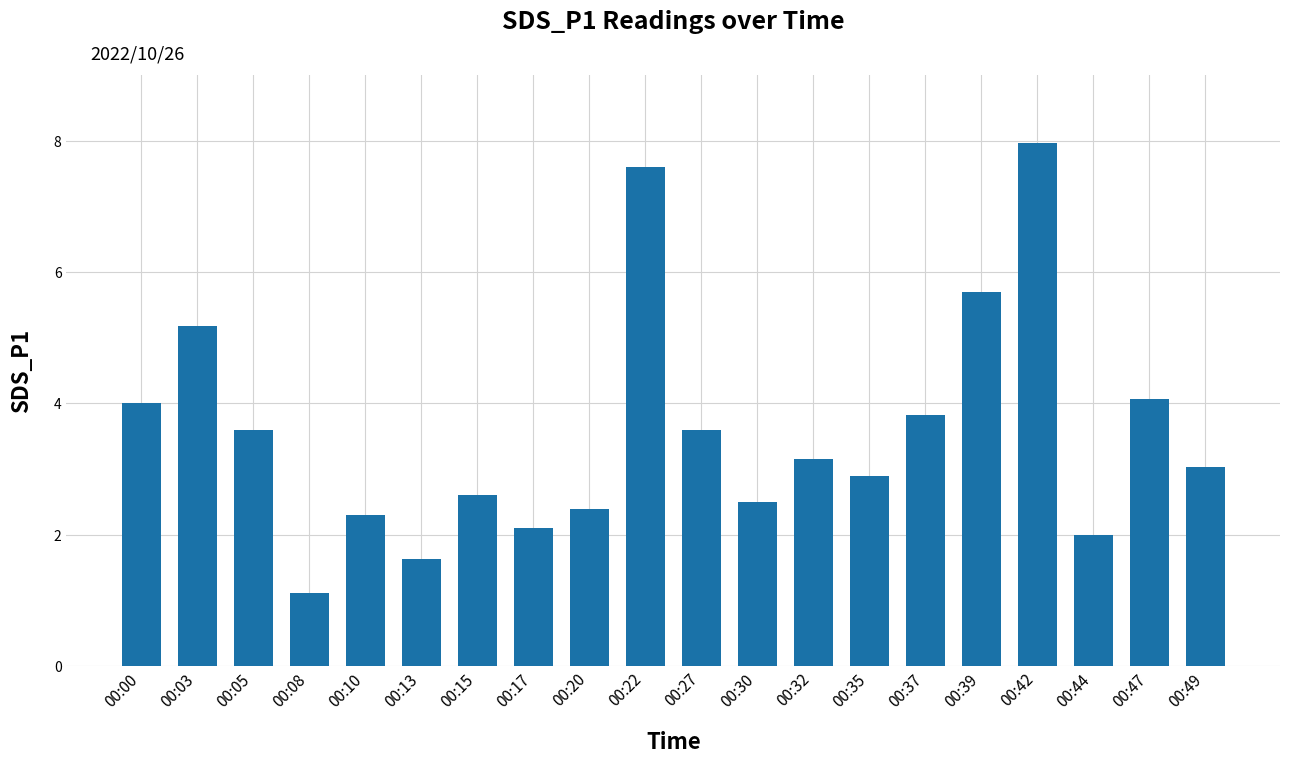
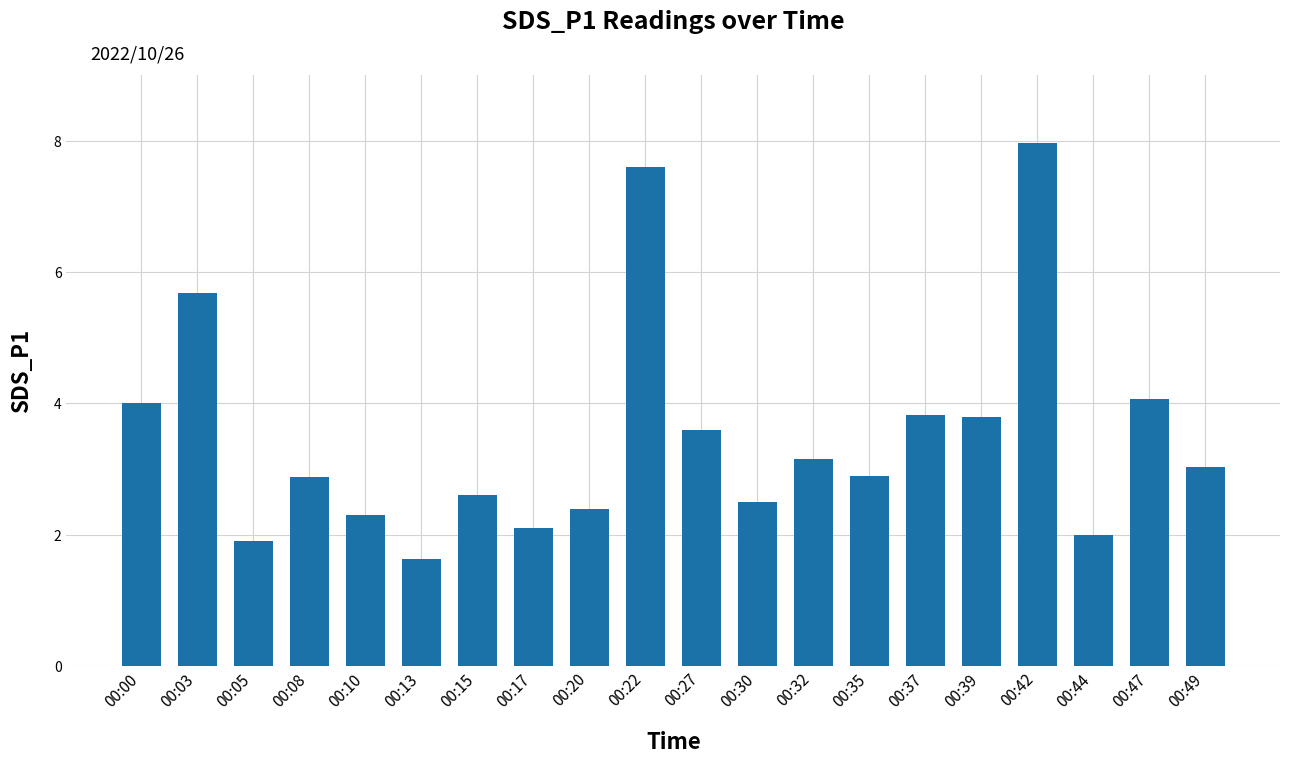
00:03: 5.2 -> 5.7
00:05: 3.6 -> 1.9
00:08: 1.1 -> 2.9
00:39: 5.7 -> 3.8
